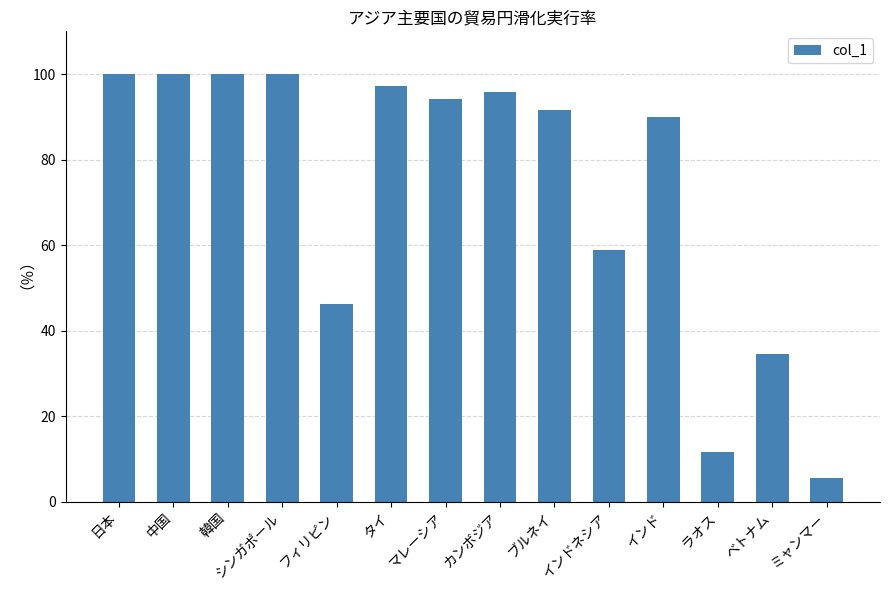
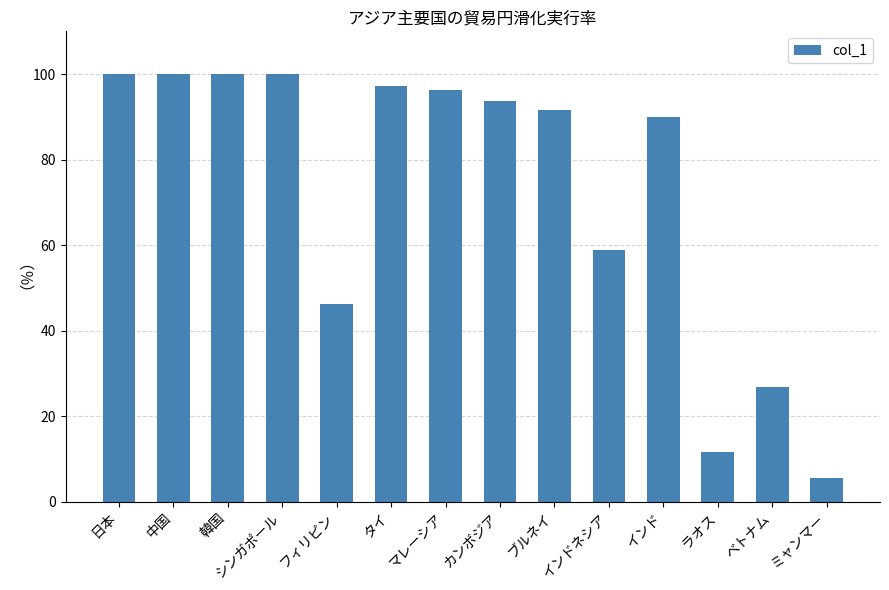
マレーシア: 94 -> 96
カンボジア: 96 -> 94
ベトナム: 34 -> 27
